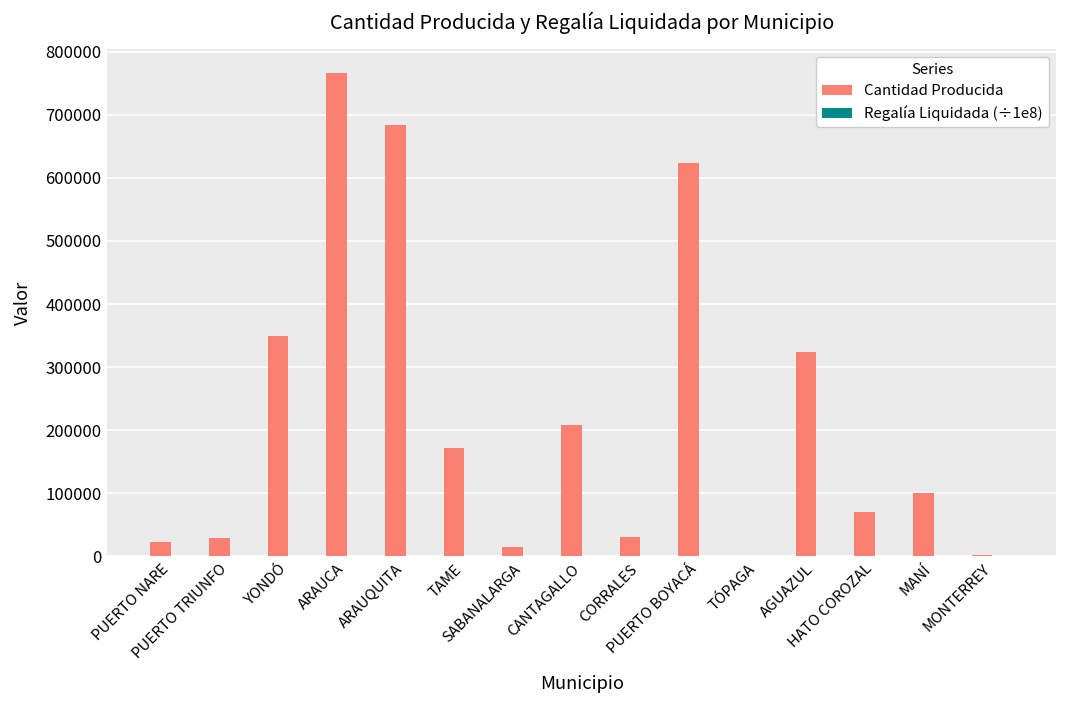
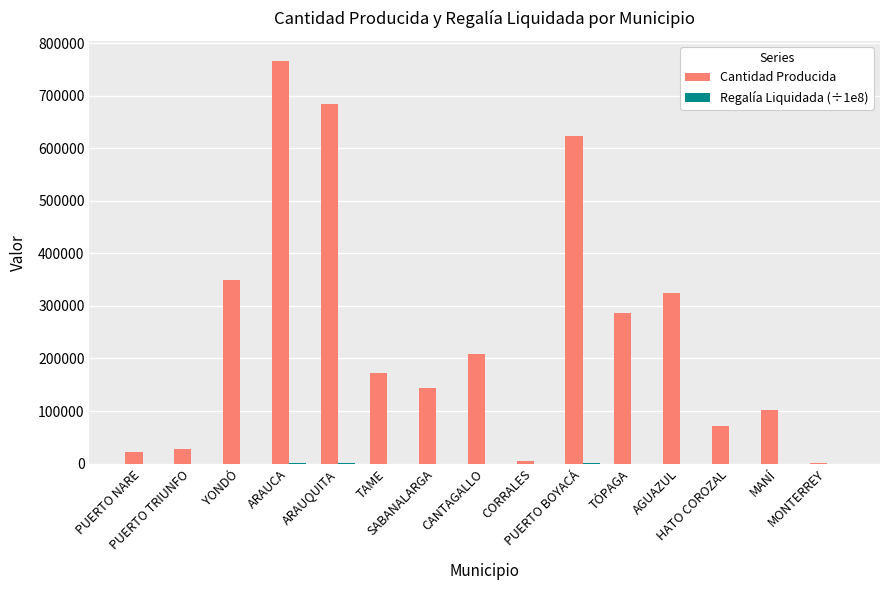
Cantidad Producida, SABANALARGA: 10000 -> 140000
Cantidad Producida, CORRALES: 30000 -> 0
Cantidad Producida, TÓPAGA: 0 -> 290000
